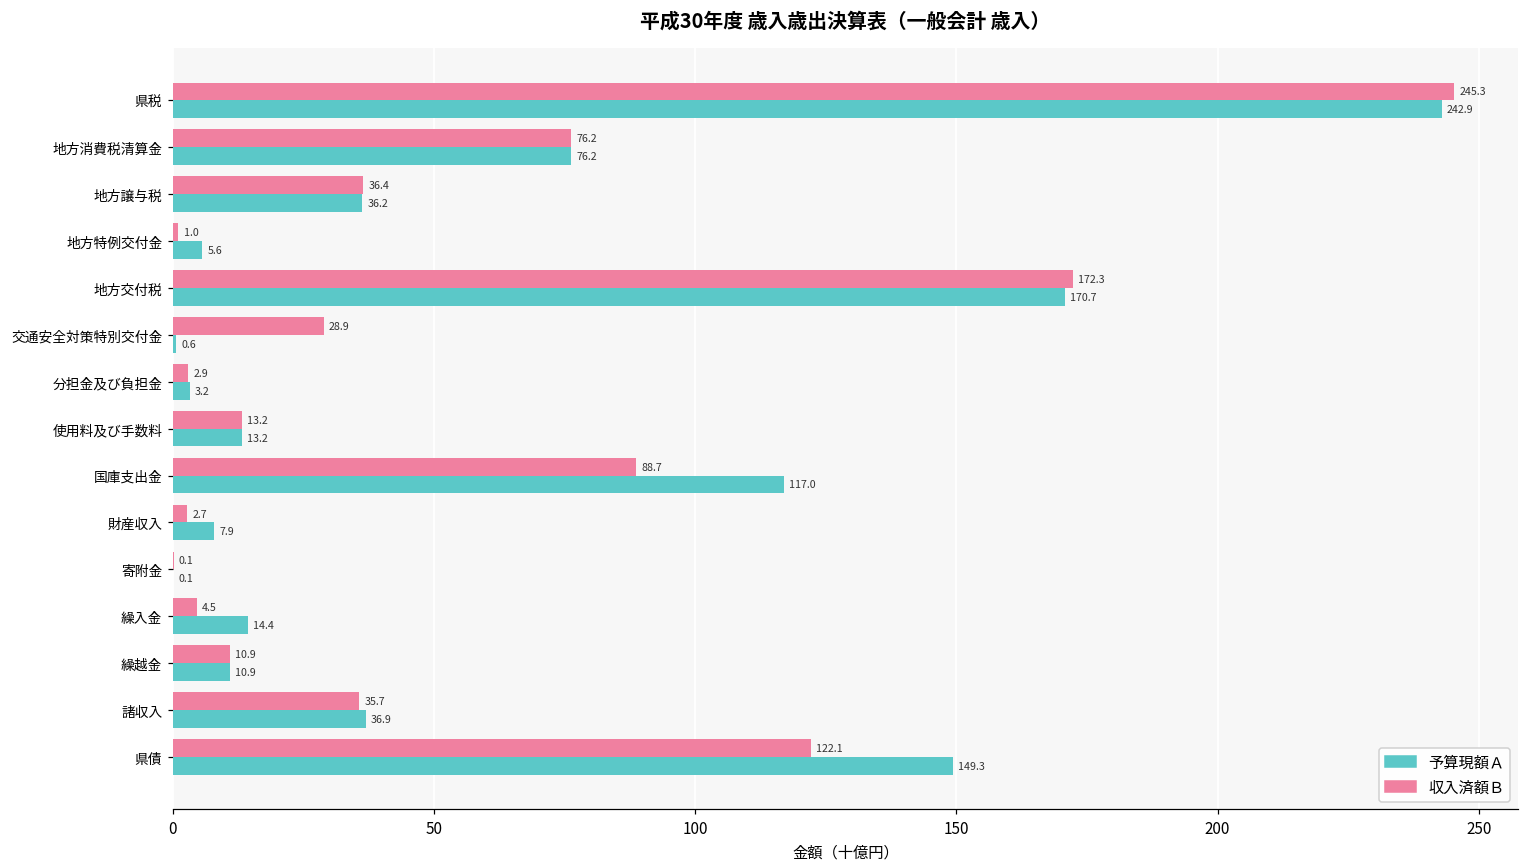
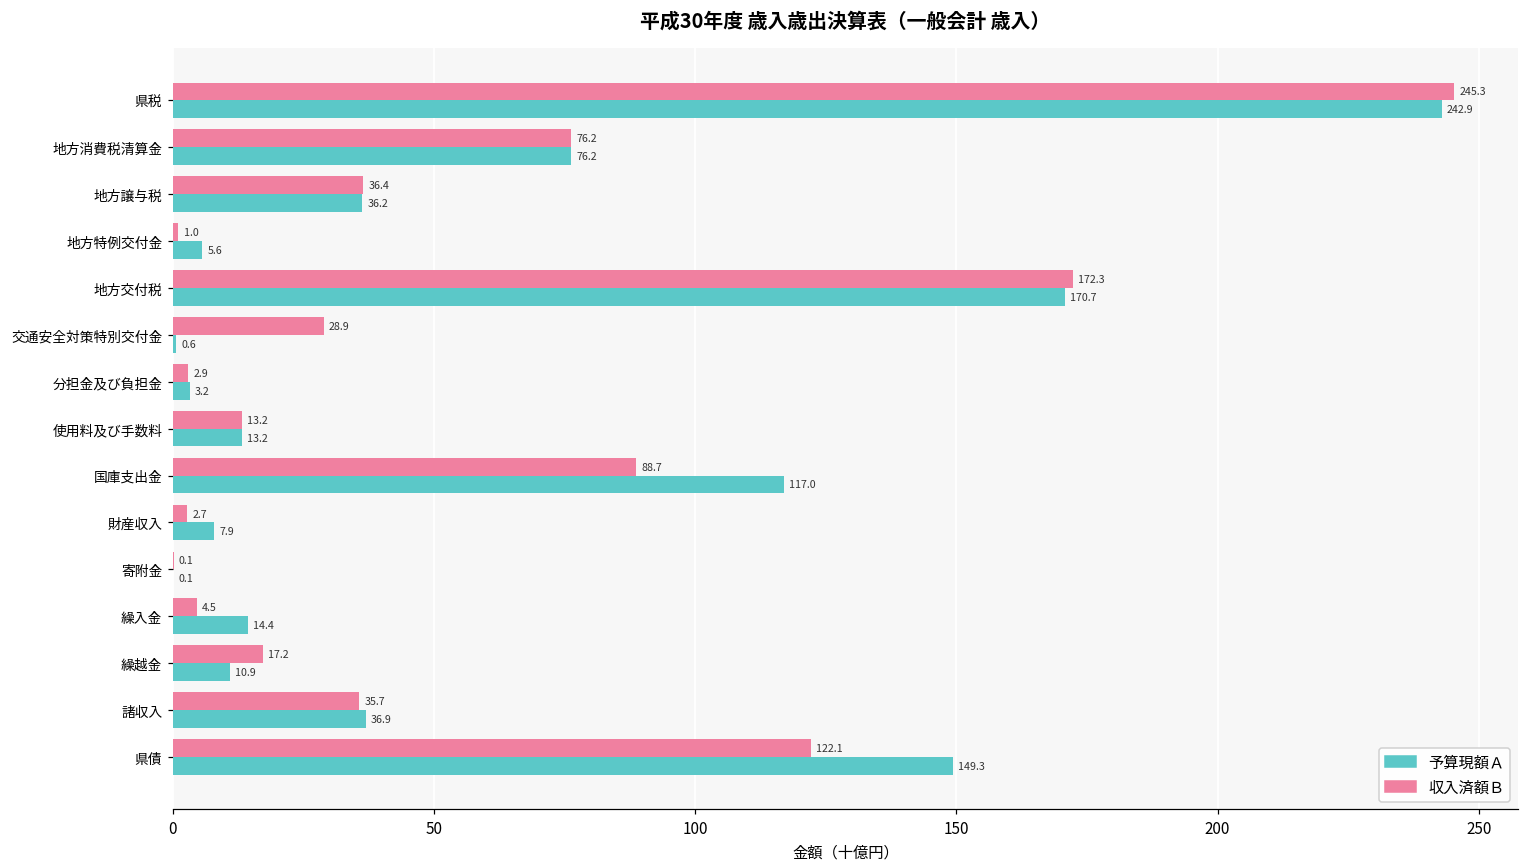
収入済額Ｂ, 繰越金: 10.9 -> 17.2
